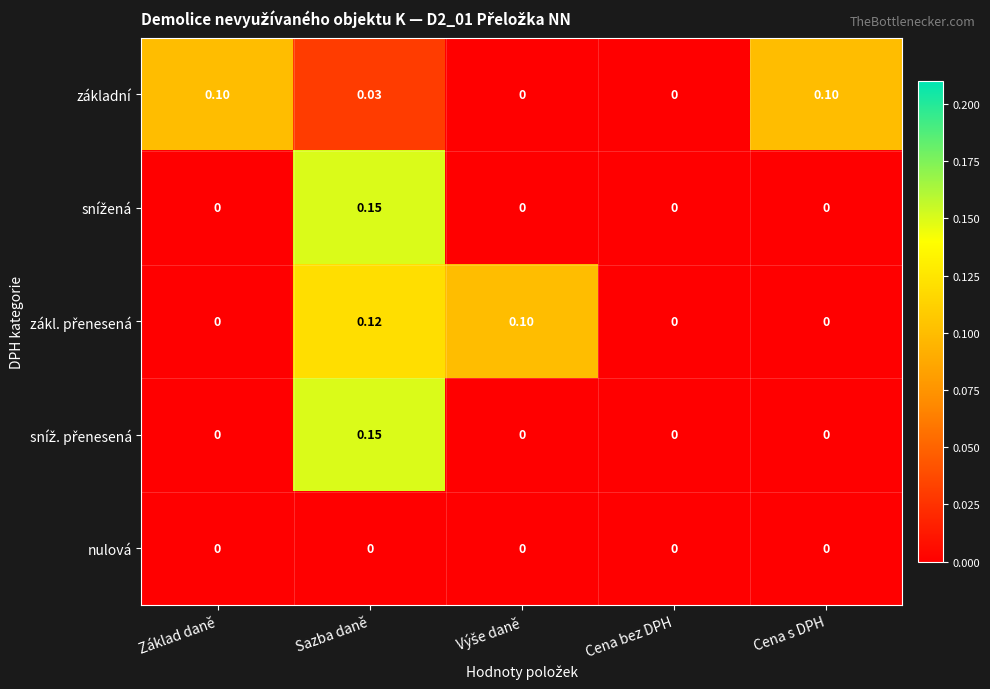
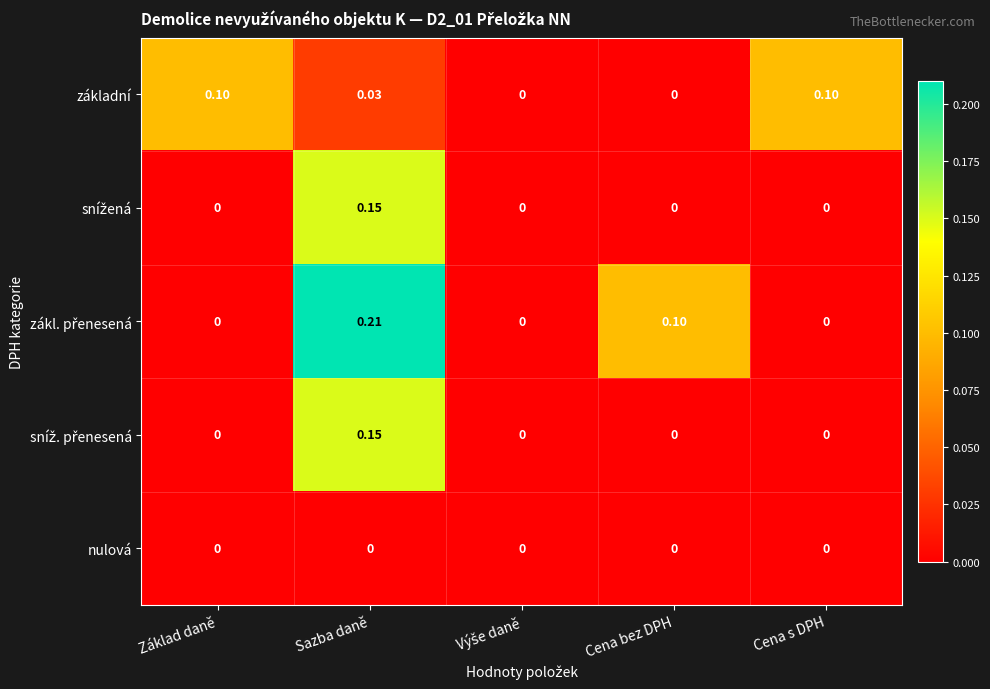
zákl. přenesená, Sazba daně: 0.12 -> 0.21
zákl. přenesená, Výše daně: 0.10 -> 0
zákl. přenesená, Cena bez DPH: 0 -> 0.10
